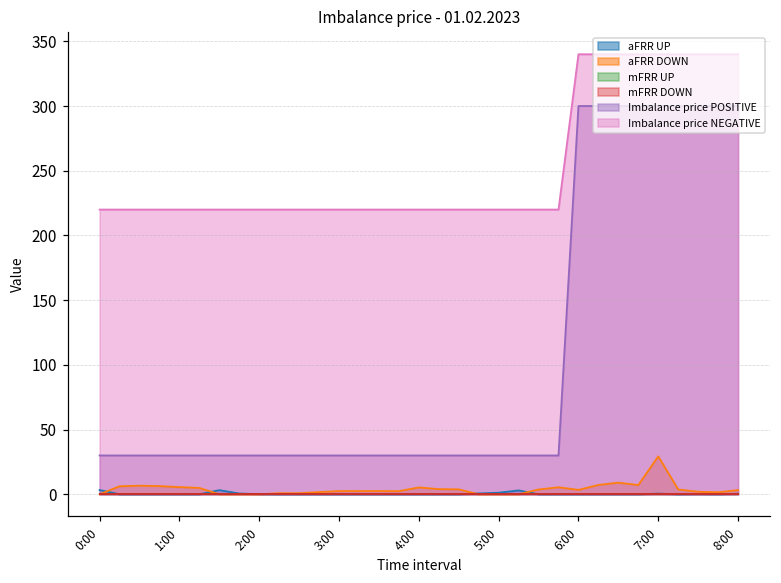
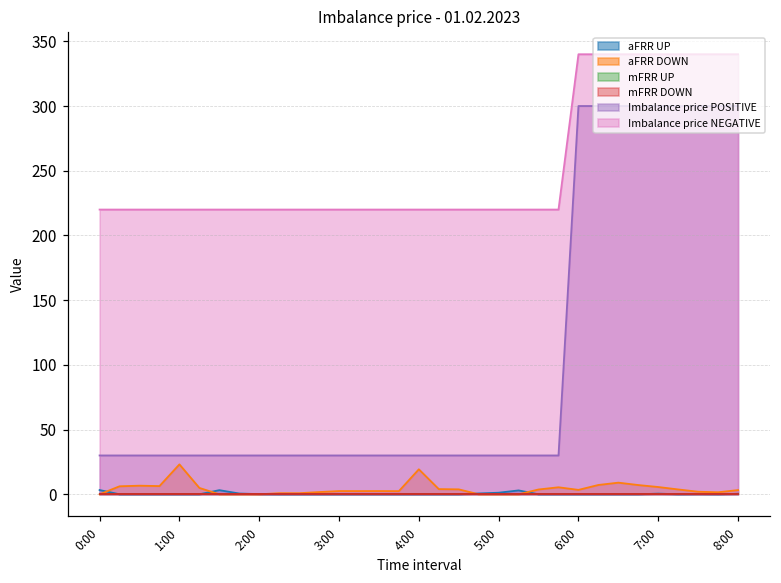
aFRR DOWN, 1:00: 6 -> 23
aFRR DOWN, 4:00: 5 -> 19
aFRR DOWN, 7:00: 29 -> 6
